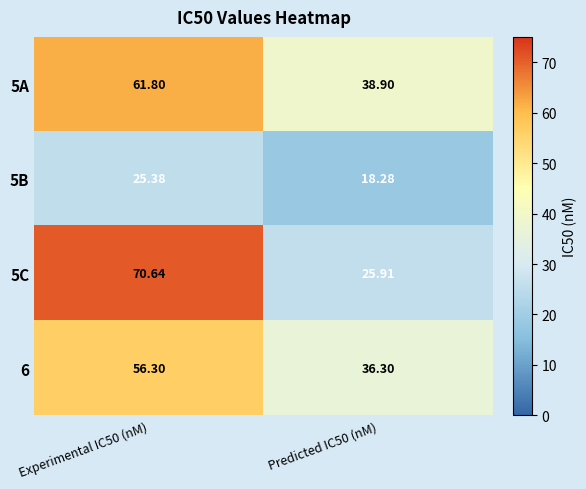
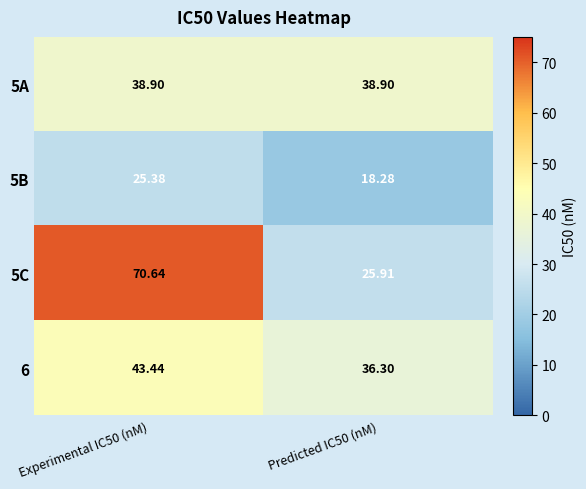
5A, Experimental IC50 (nM): 61.80 -> 38.90
6, Experimental IC50 (nM): 56.30 -> 43.44
